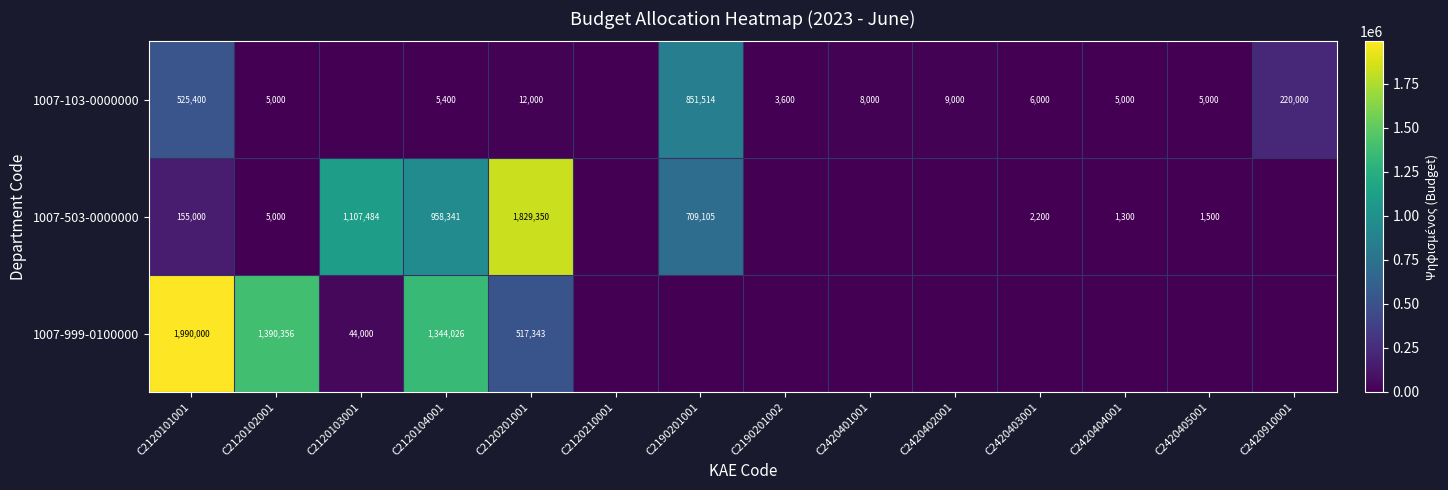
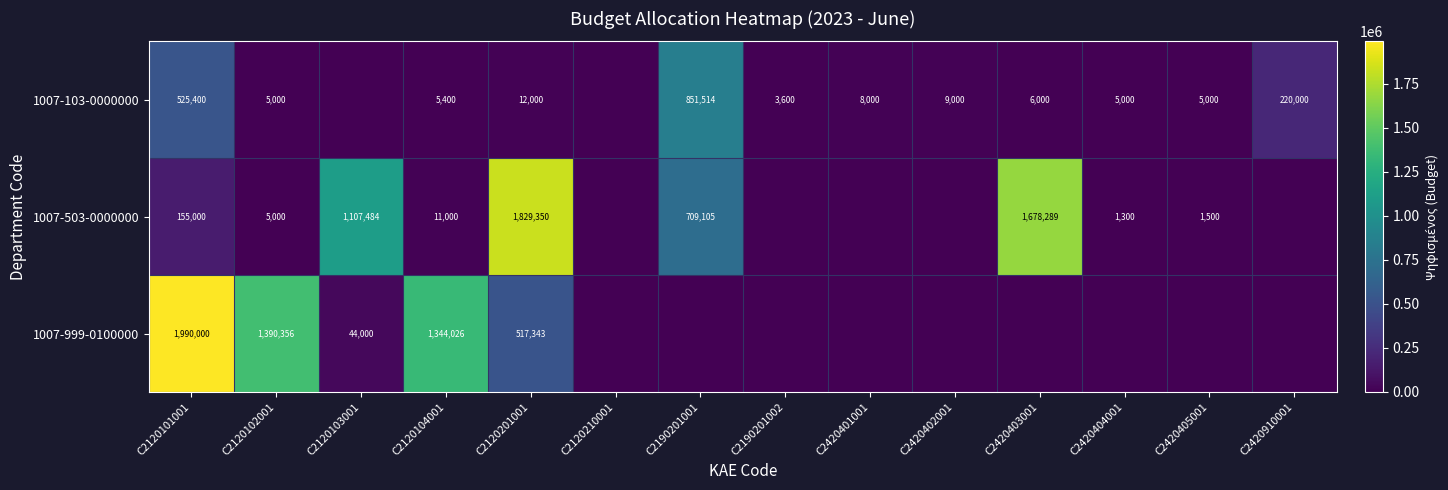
1007-503-0000000, C2120104001: 958,341 -> 11,000
1007-503-0000000, C2420403001: 2,200 -> 1,678,289
